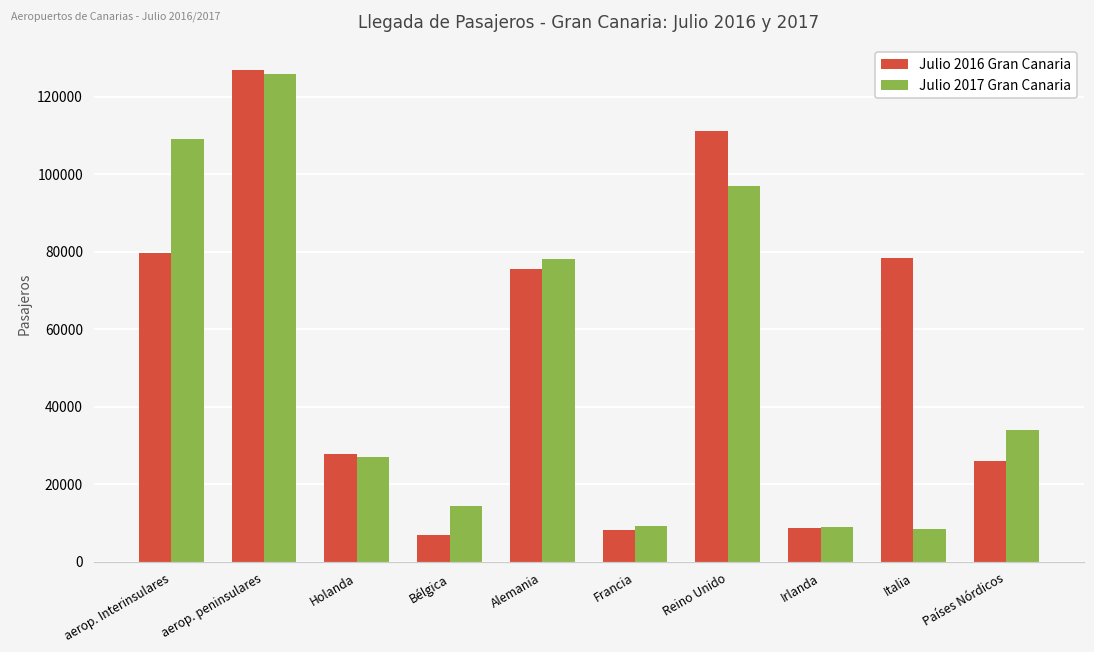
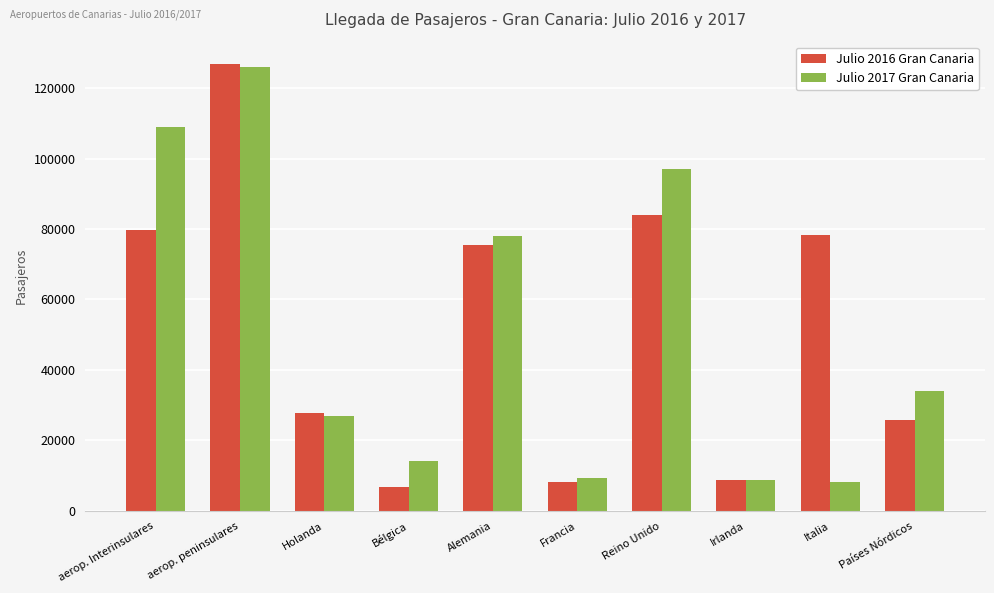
Julio 2016 Gran Canaria, Reino Unido: 111000 -> 84000
